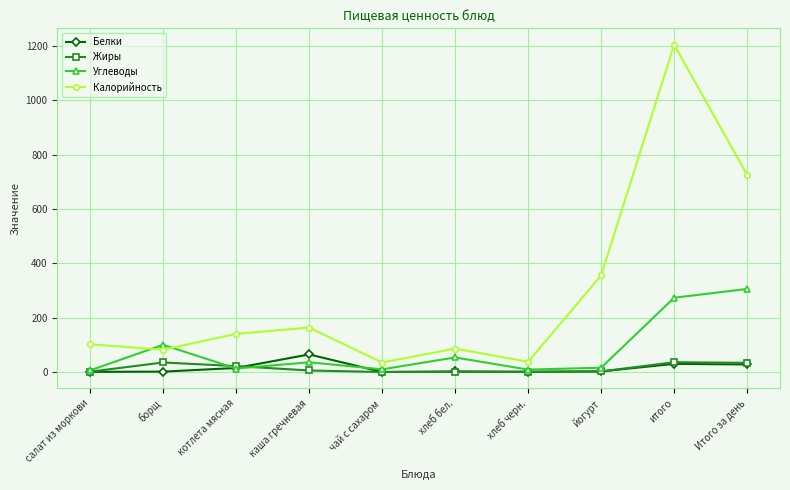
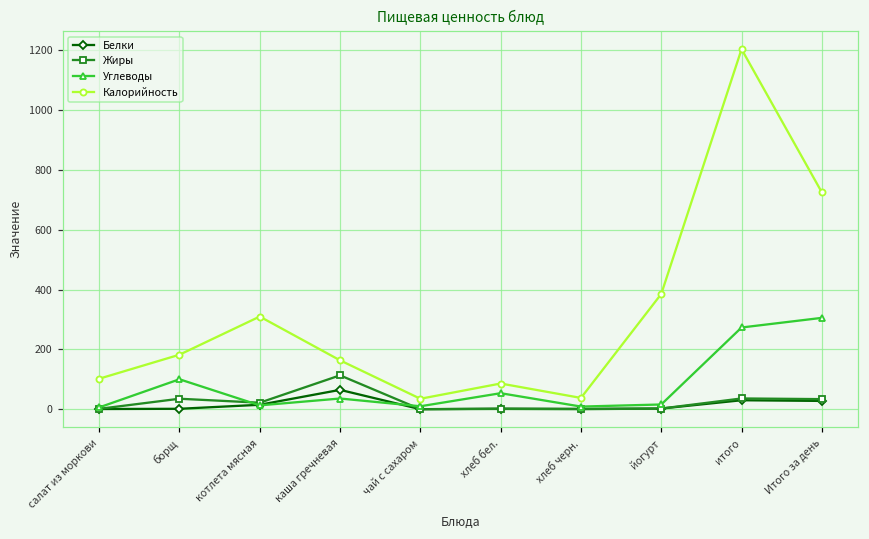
Калорийность, борщ: 80 -> 180
Калорийность, котлета мясная: 140 -> 310
Жиры, каша гречневая: 10 -> 110
Калорийность, йогурт: 360 -> 390
